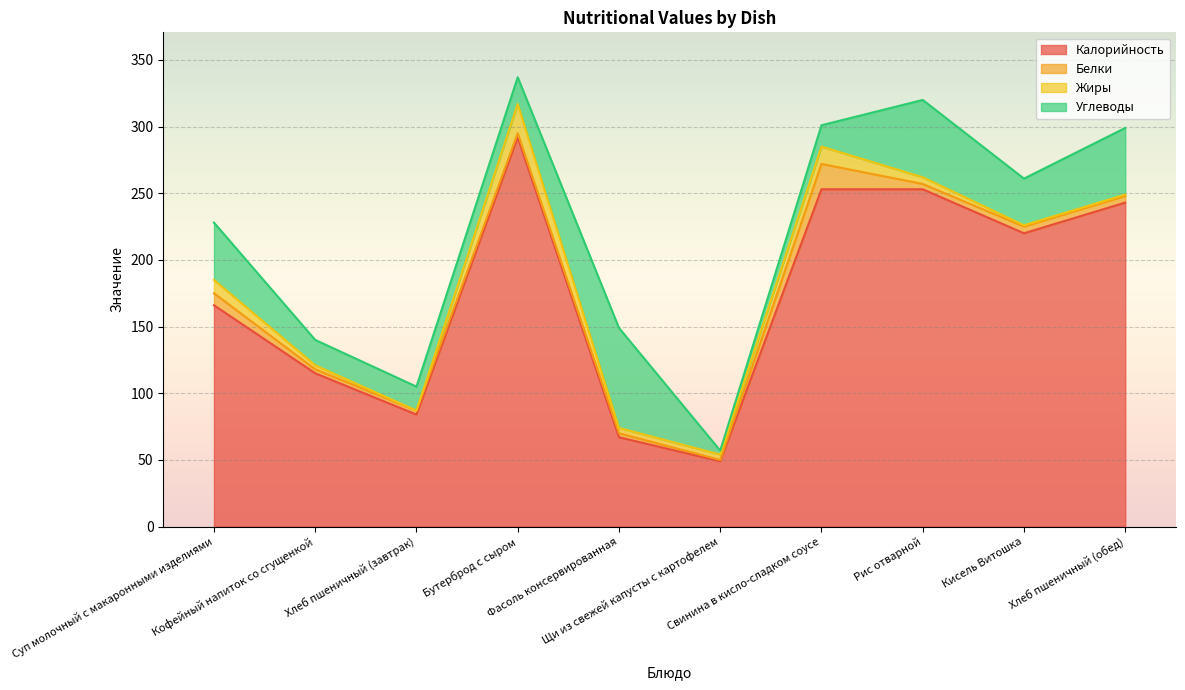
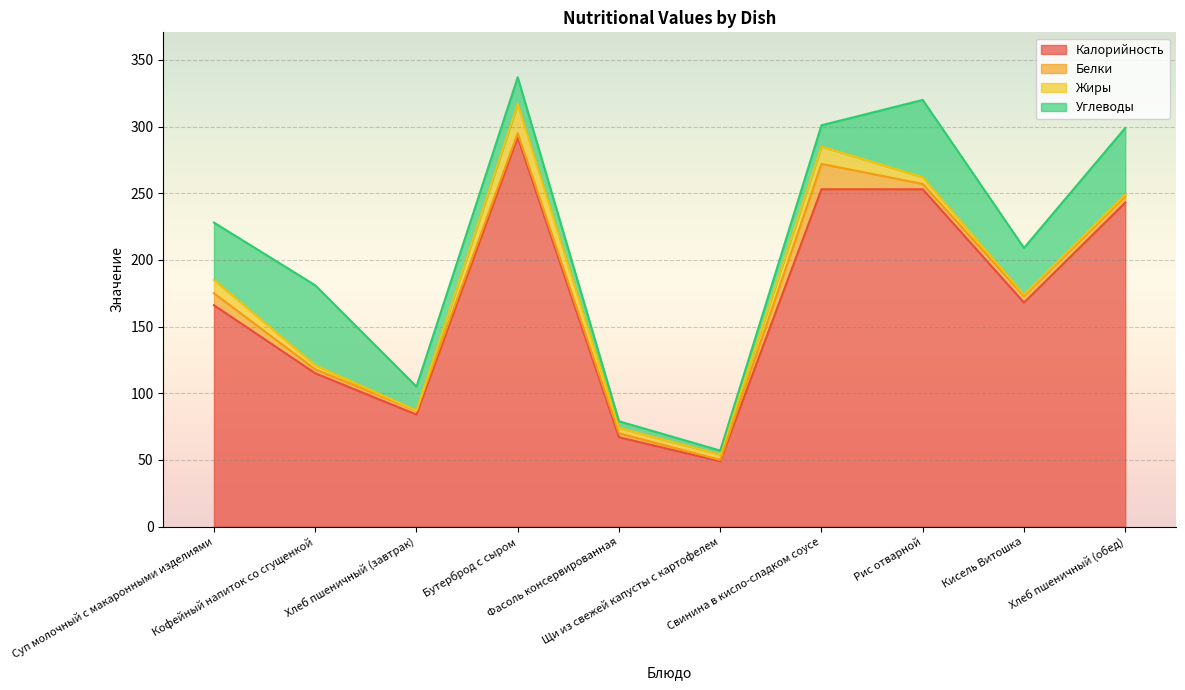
Углеводы, Кофейный напиток со сгущенкой: 19 -> 60
Углеводы, Фасоль консервированная: 75 -> 5
Калорийность, Кисель Витошка: 220 -> 168
